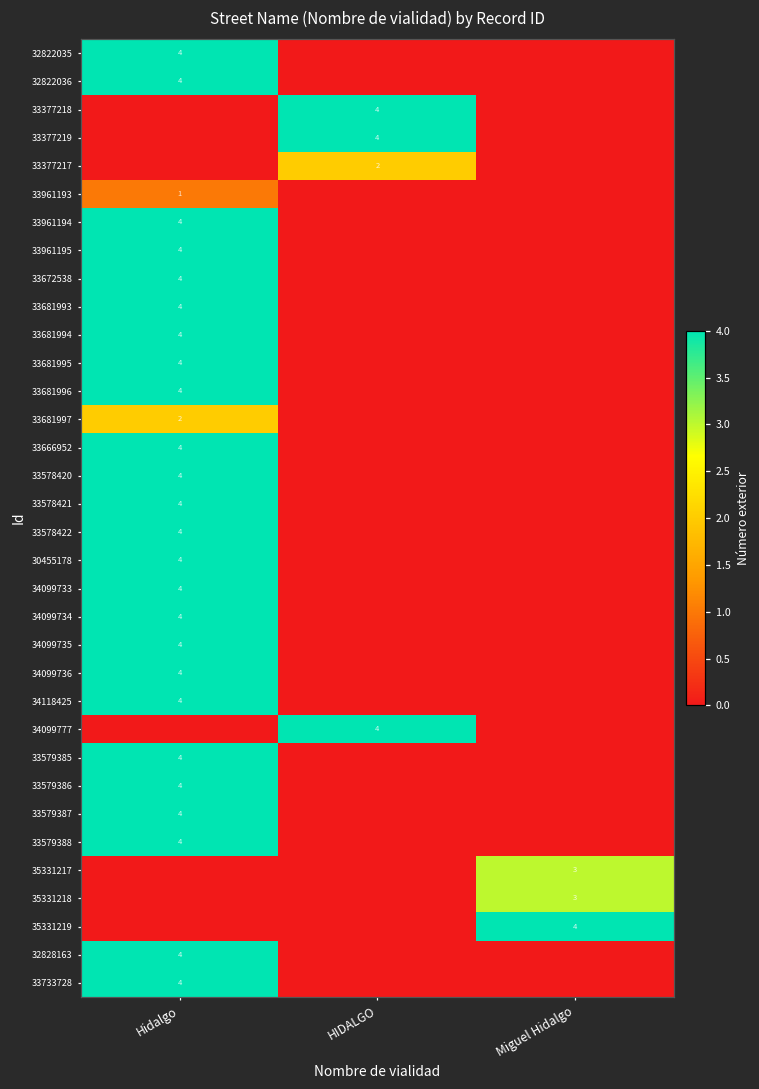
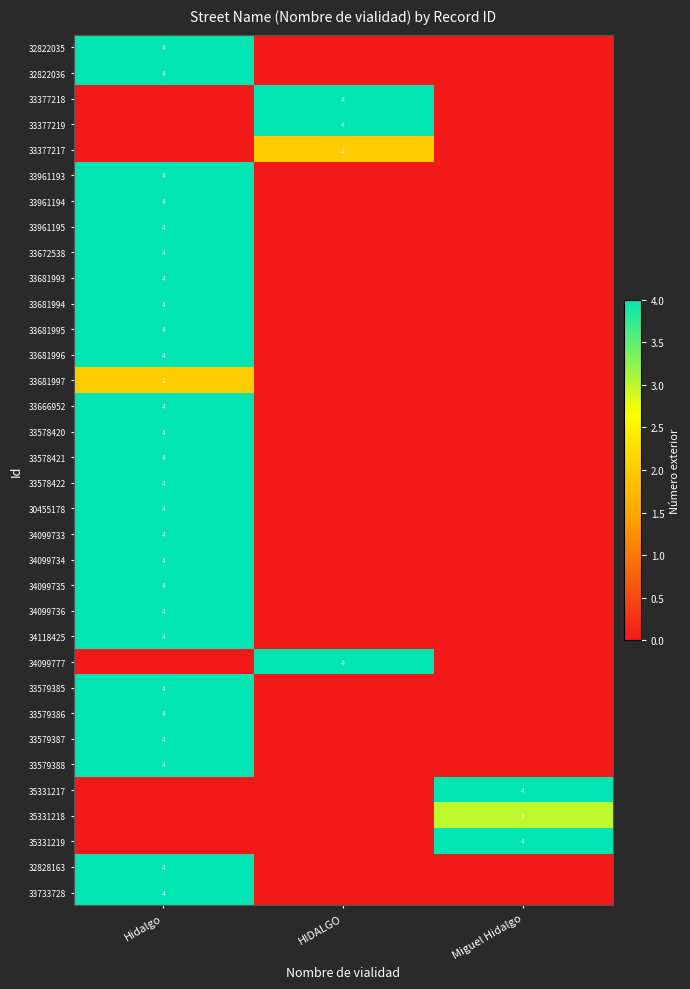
33961193, Hidalgo: 1 -> 4
35331217, Miguel Hidalgo: 3 -> 4
